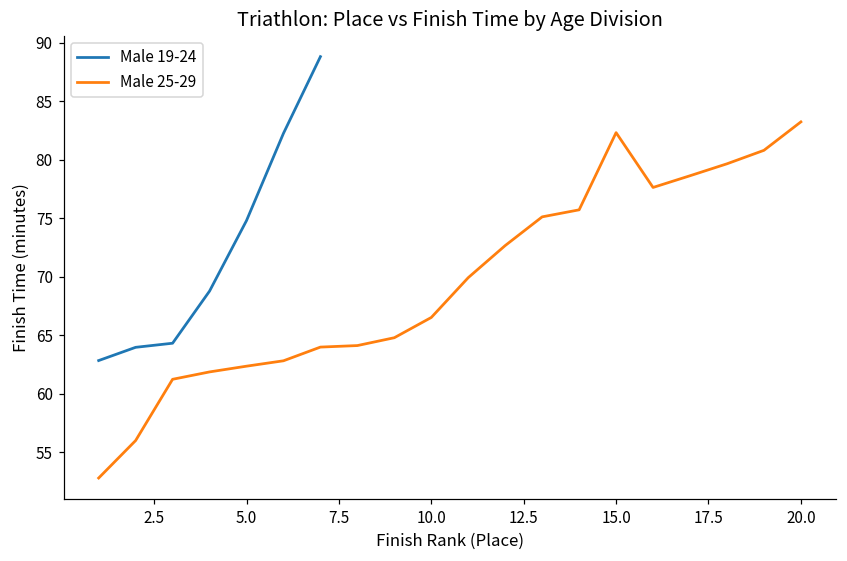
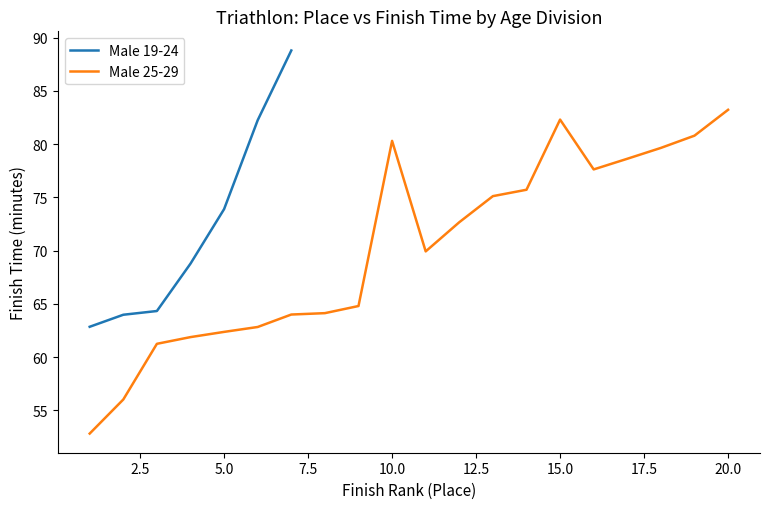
Male 19-24, 5.0: 74.8 -> 73.9
Male 25-29, 10.0: 66.5 -> 80.3
